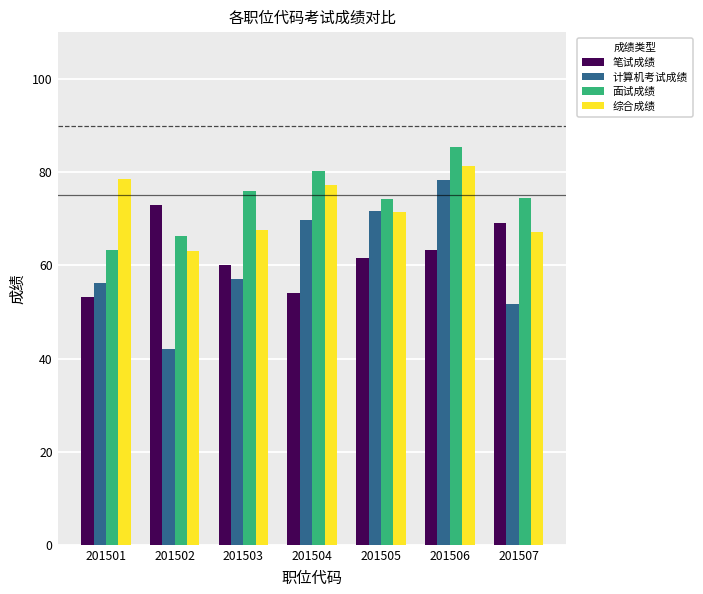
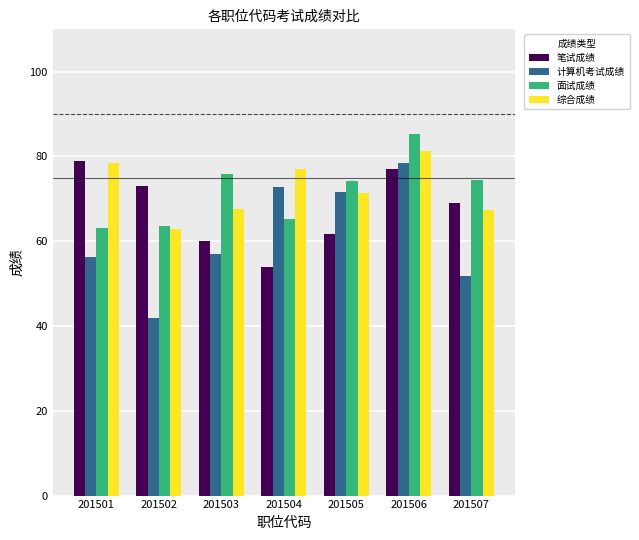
笔试成绩, 201501: 53 -> 79
面试成绩, 201502: 66 -> 64
计算机考试成绩, 201504: 70 -> 73
面试成绩, 201504: 80 -> 65
笔试成绩, 201506: 63 -> 77
